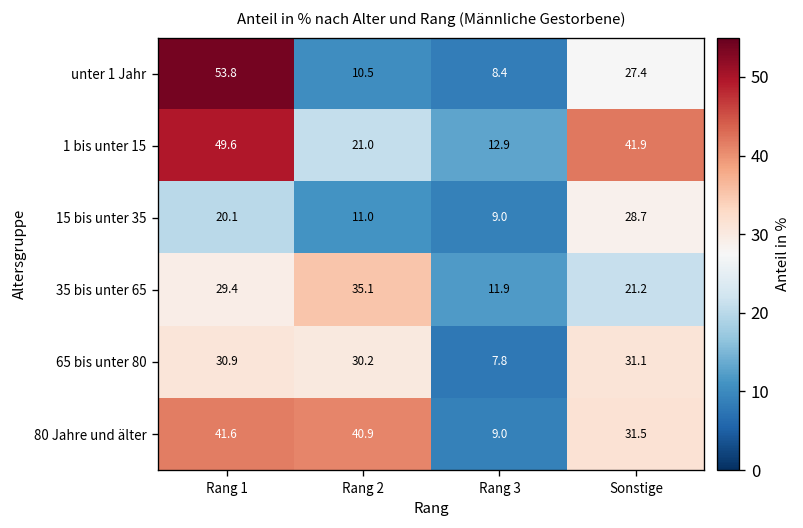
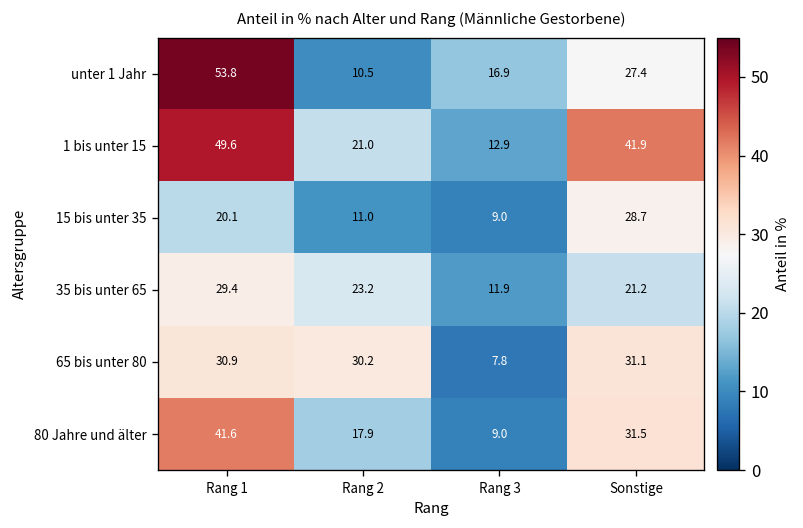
unter 1 Jahr, Rang 3: 8.4 -> 16.9
35 bis unter 65, Rang 2: 35.1 -> 23.2
80 Jahre und älter, Rang 2: 40.9 -> 17.9
